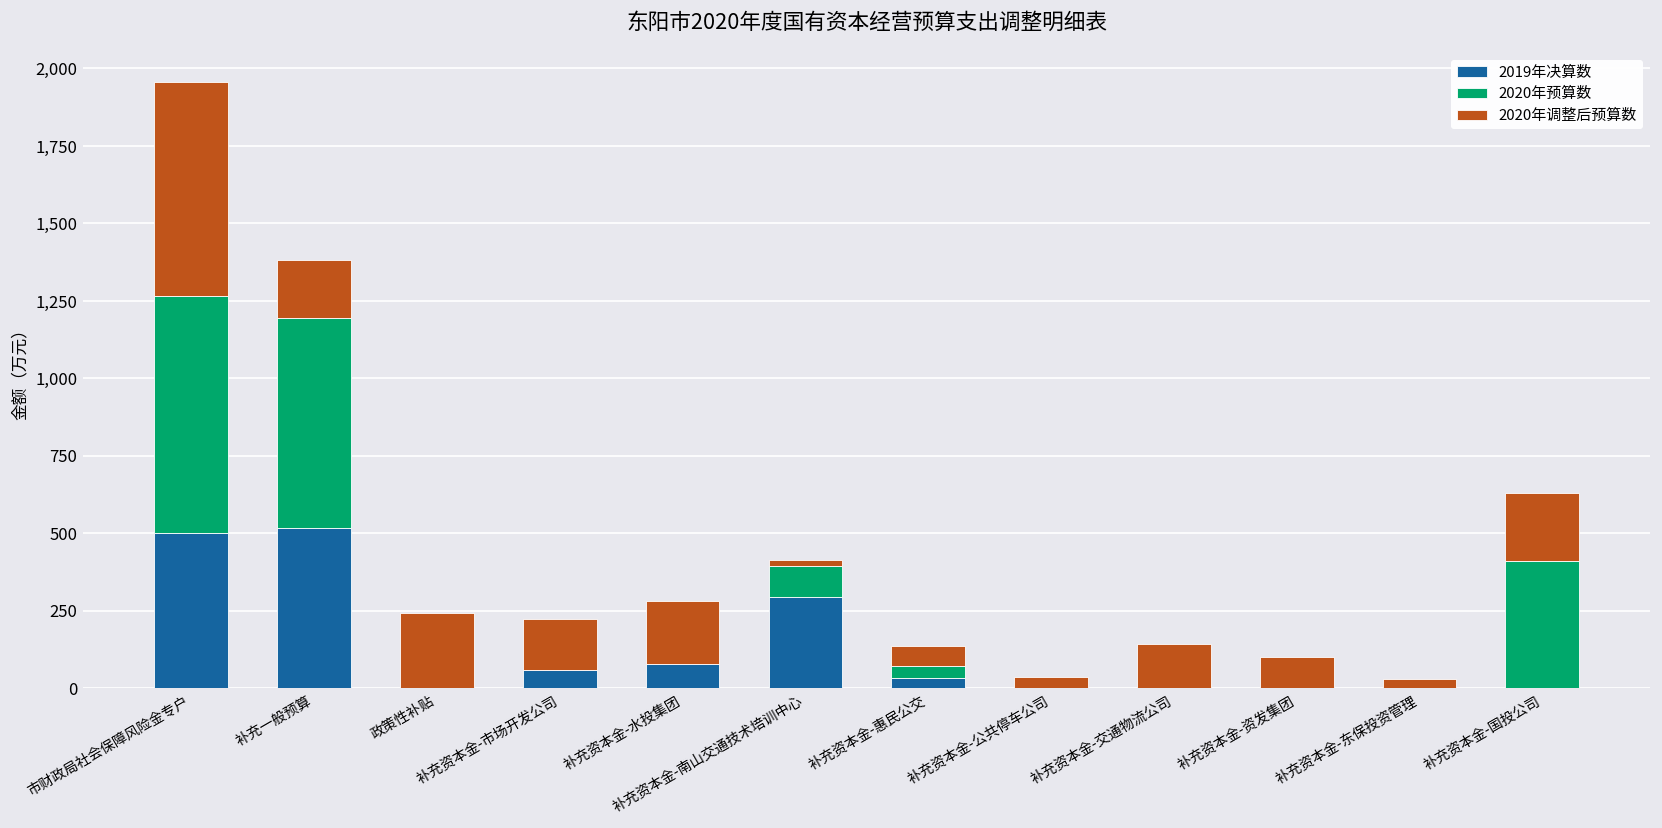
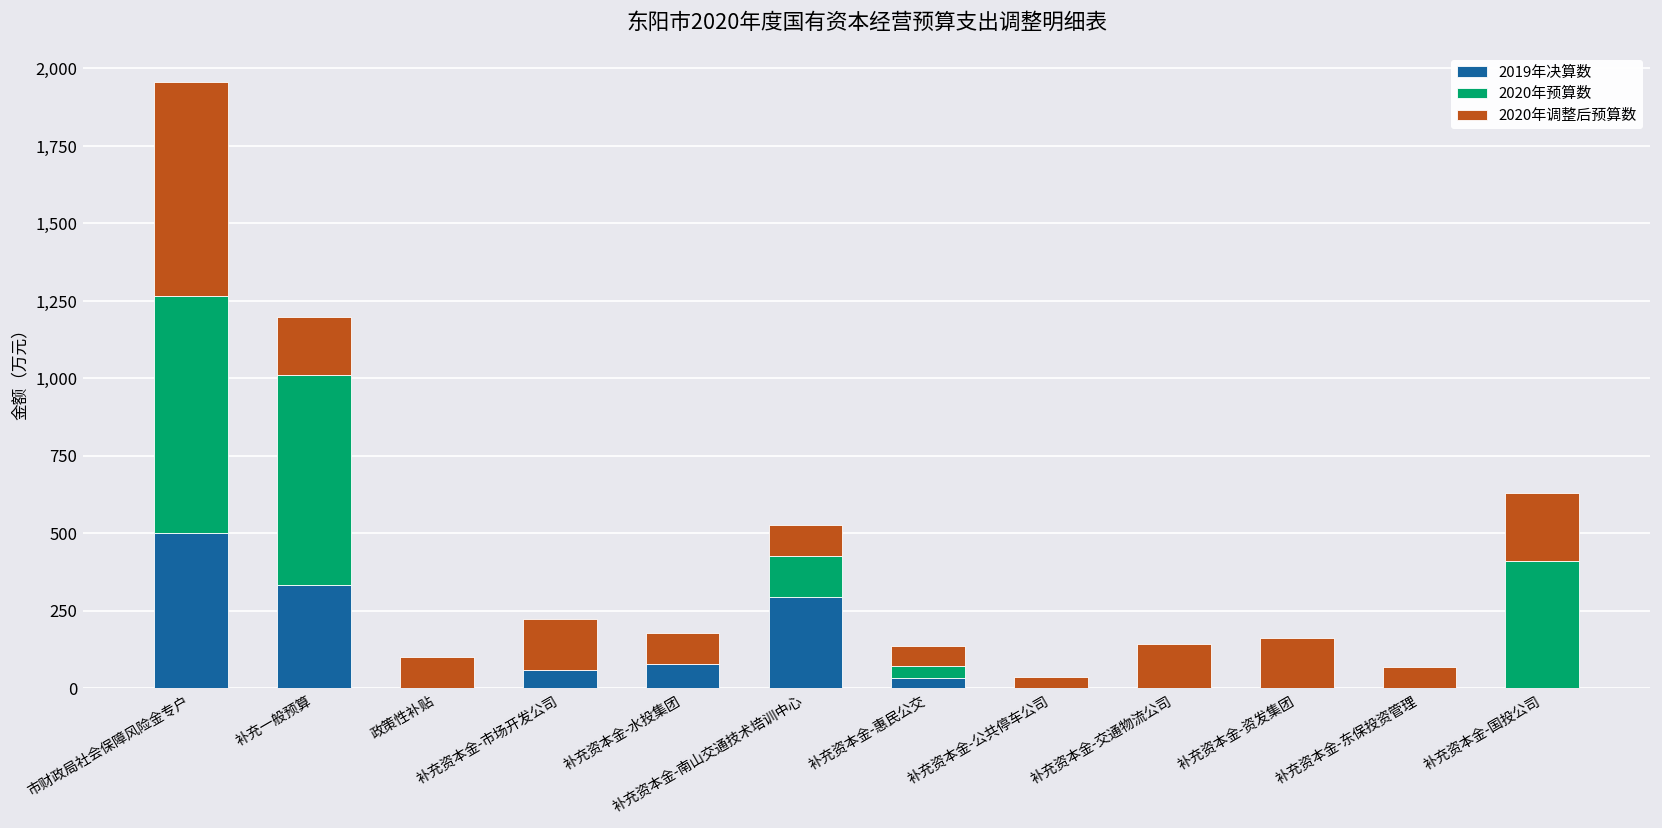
2019年决算数, 补充一般预算: 520 -> 330
2020年调整后预算数, 政策性补贴: 240 -> 100
2020年调整后预算数, 补充资本金-水投集团: 200 -> 100
2020年预算数, 补充资本金-南山交通技术培训中心: 100 -> 130
2020年调整后预算数, 补充资本金-南山交通技术培训中心: 20 -> 100
2020年调整后预算数, 补充资本金-资发集团: 100 -> 160
2020年调整后预算数, 补充资本金-东保投资管理: 30 -> 70
